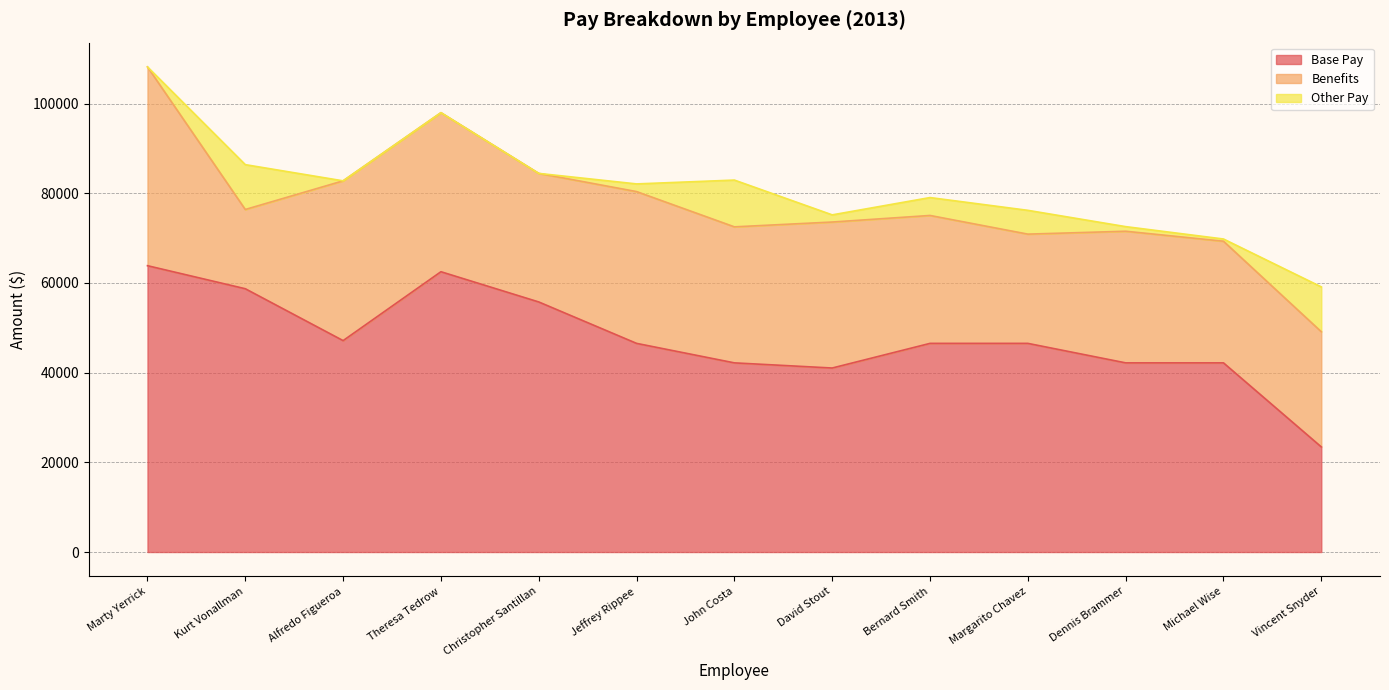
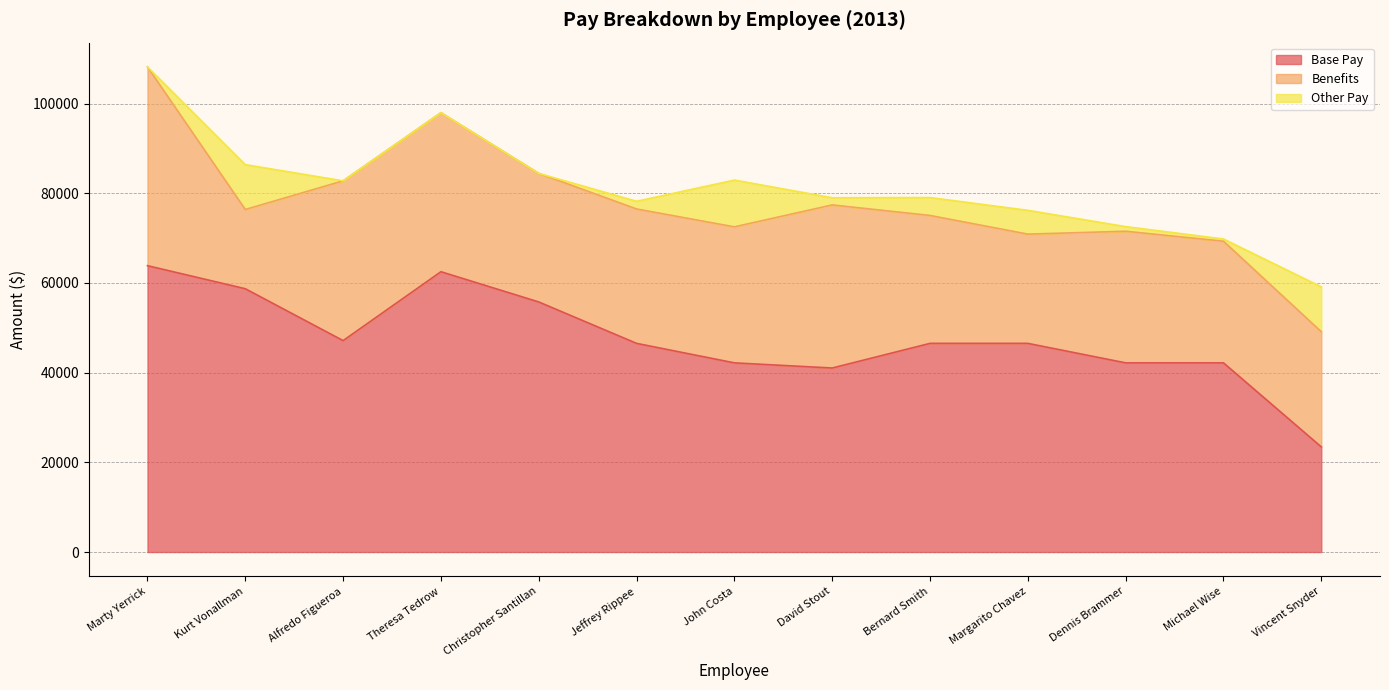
Benefits, Jeffrey Rippee: 34000 -> 30000
Benefits, David Stout: 33000 -> 36000
